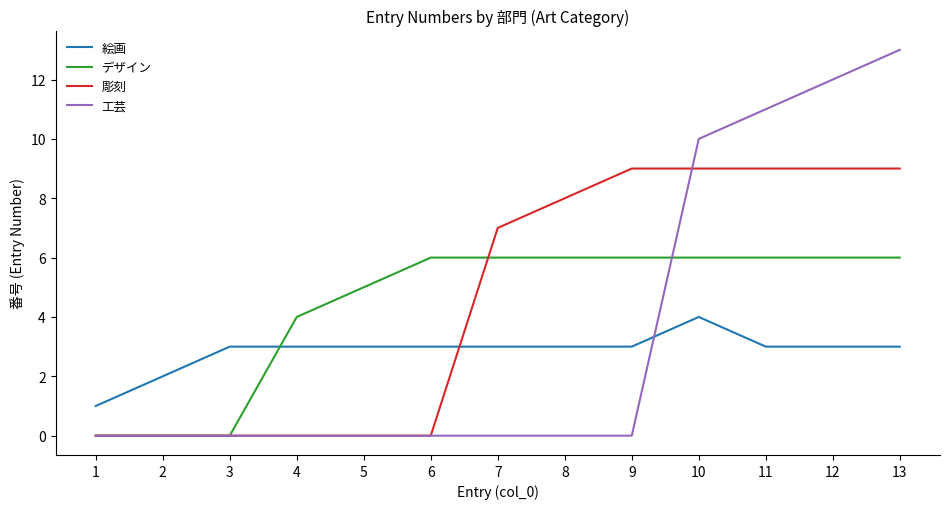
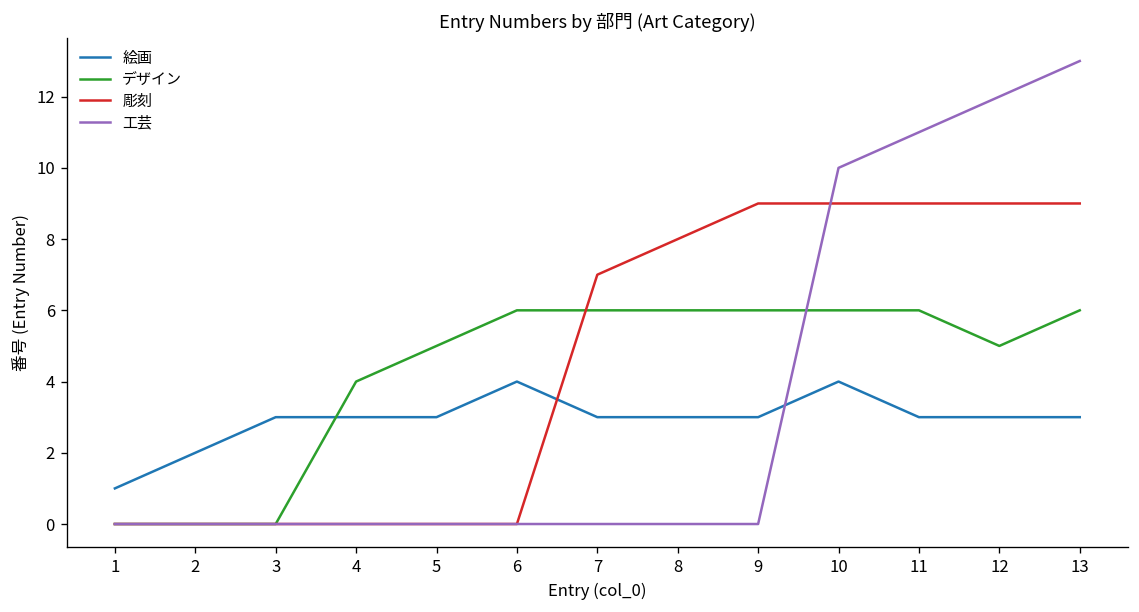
絵画, 6: 3 -> 4
デザイン, 12: 6 -> 5
